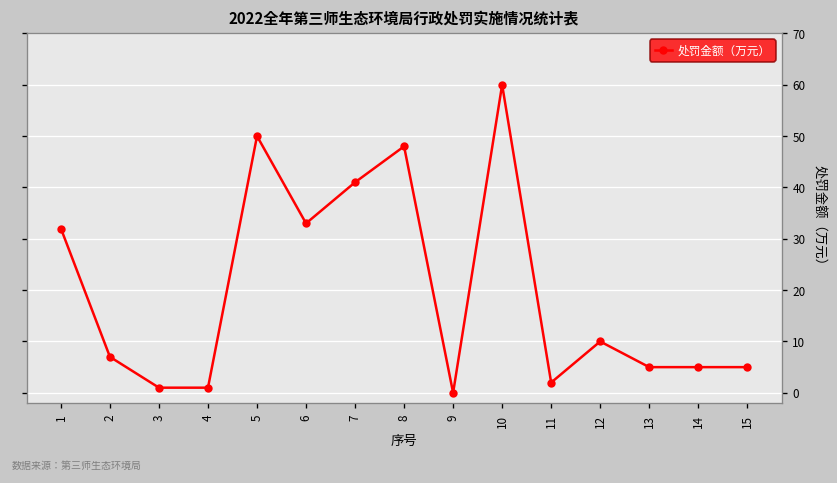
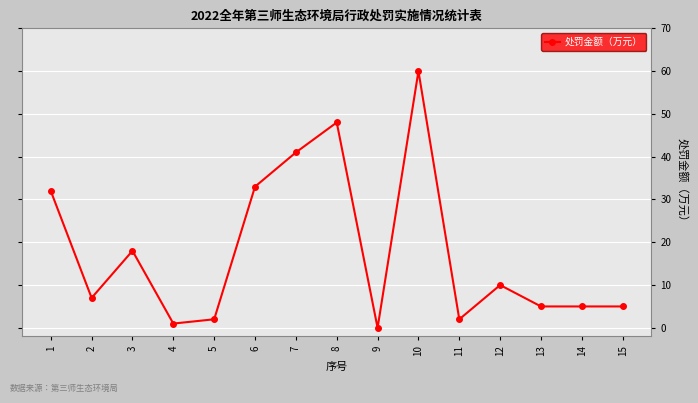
3: 1 -> 18
5: 50 -> 2
